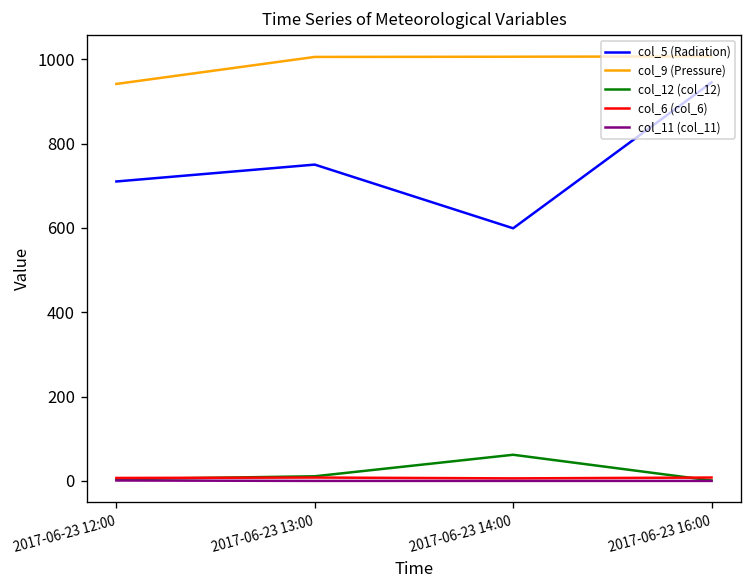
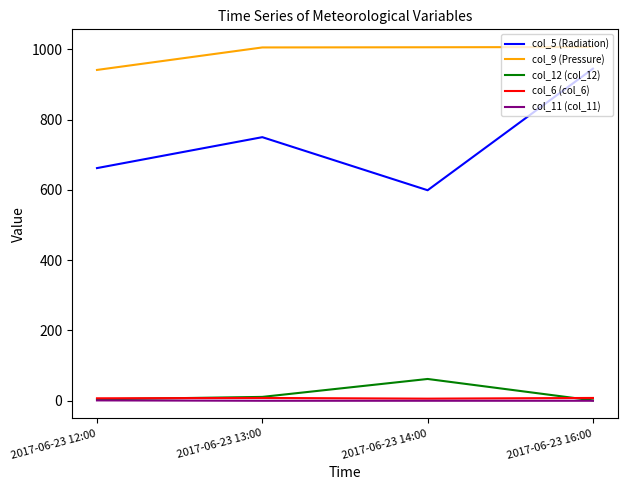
col_5 (Radiation), 2017-06-23 12:00: 710 -> 660
